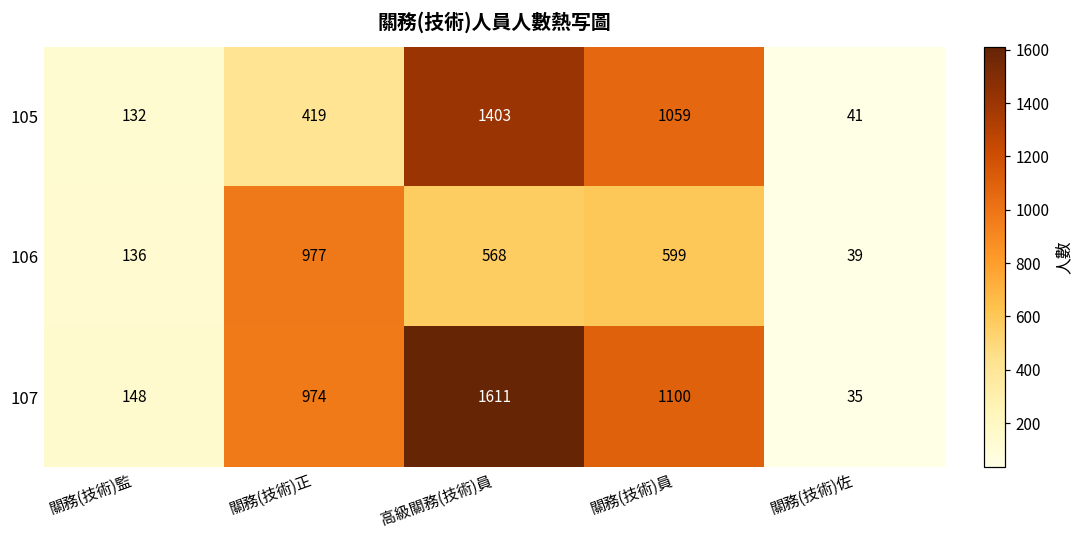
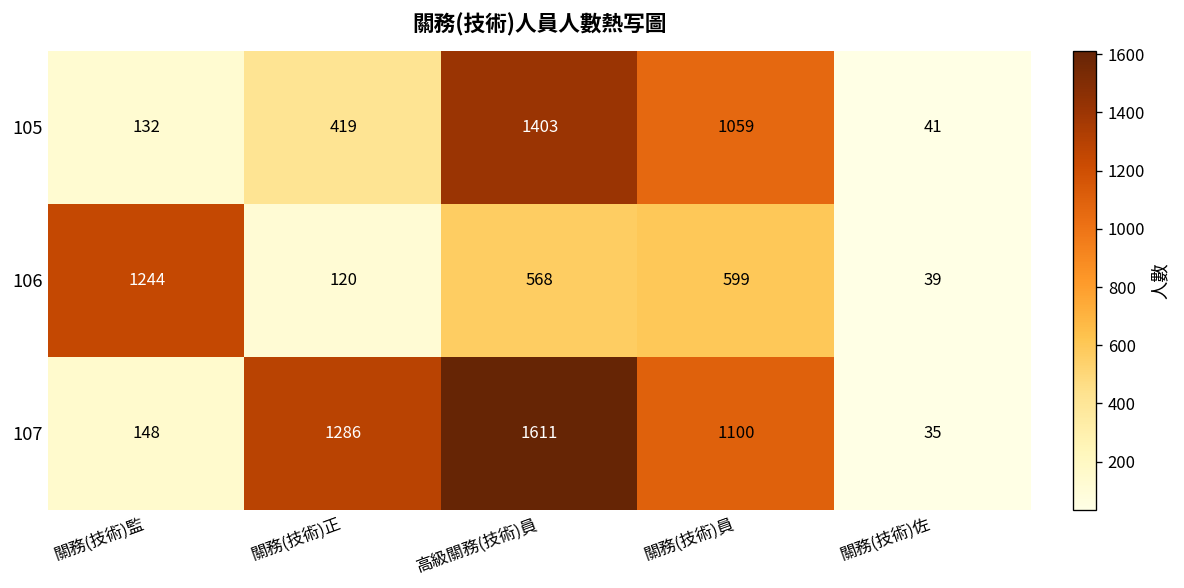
106, 關務(技術)監: 136 -> 1244
106, 關務(技術)正: 977 -> 120
107, 關務(技術)正: 974 -> 1286
